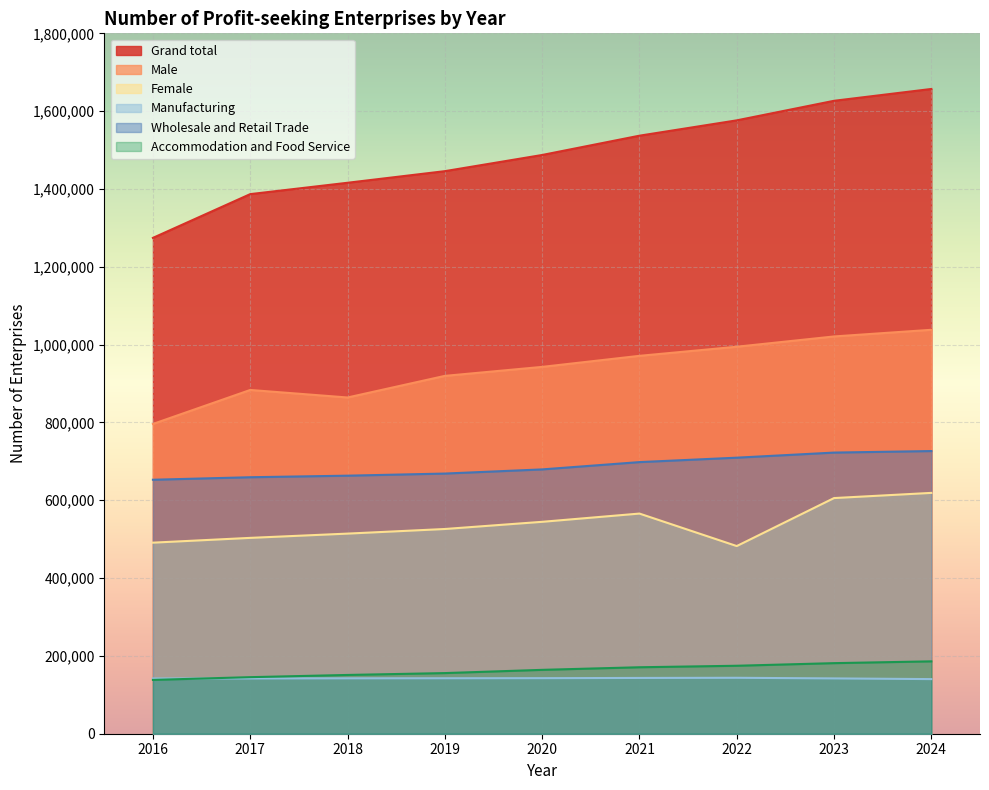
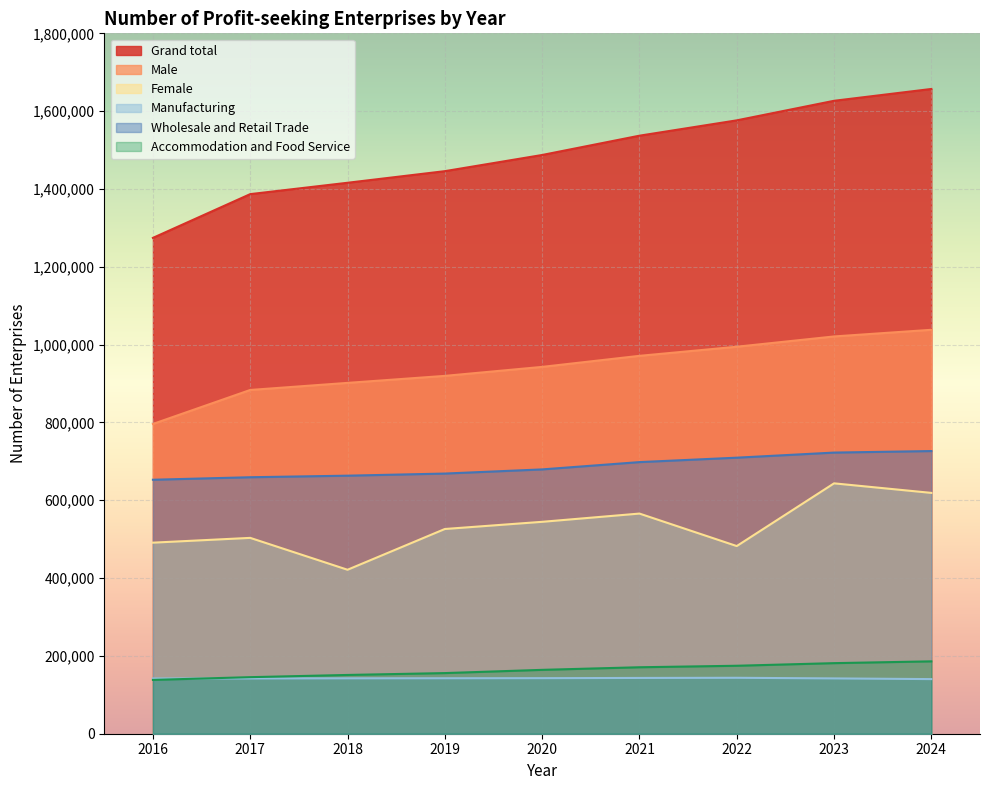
Male, 2018: 860,000 -> 900,000
Female, 2018: 510,000 -> 420,000
Female, 2023: 610,000 -> 640,000
